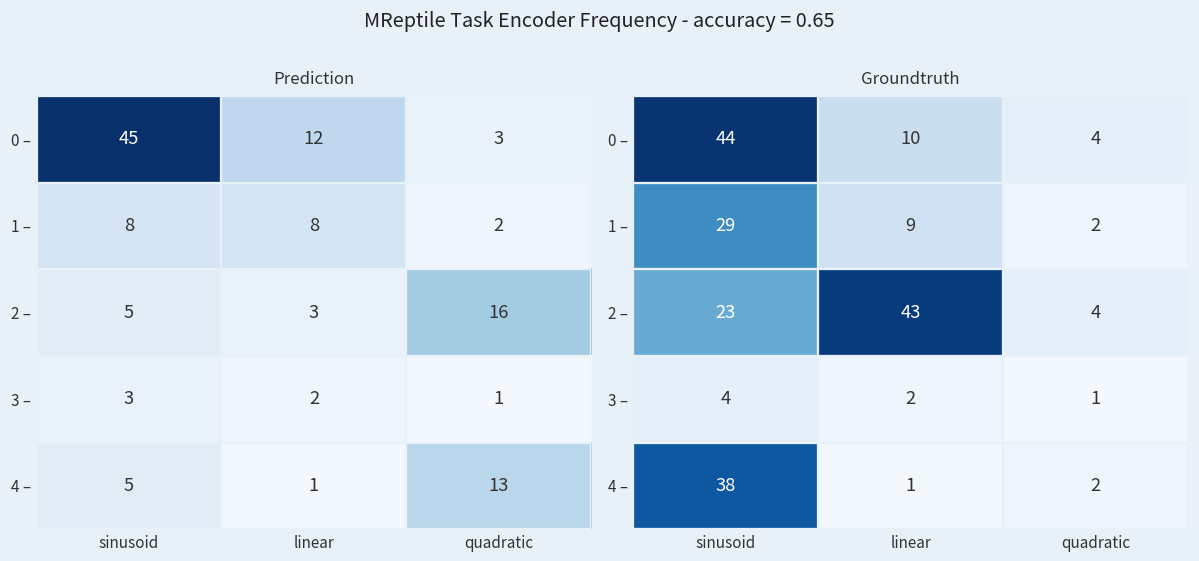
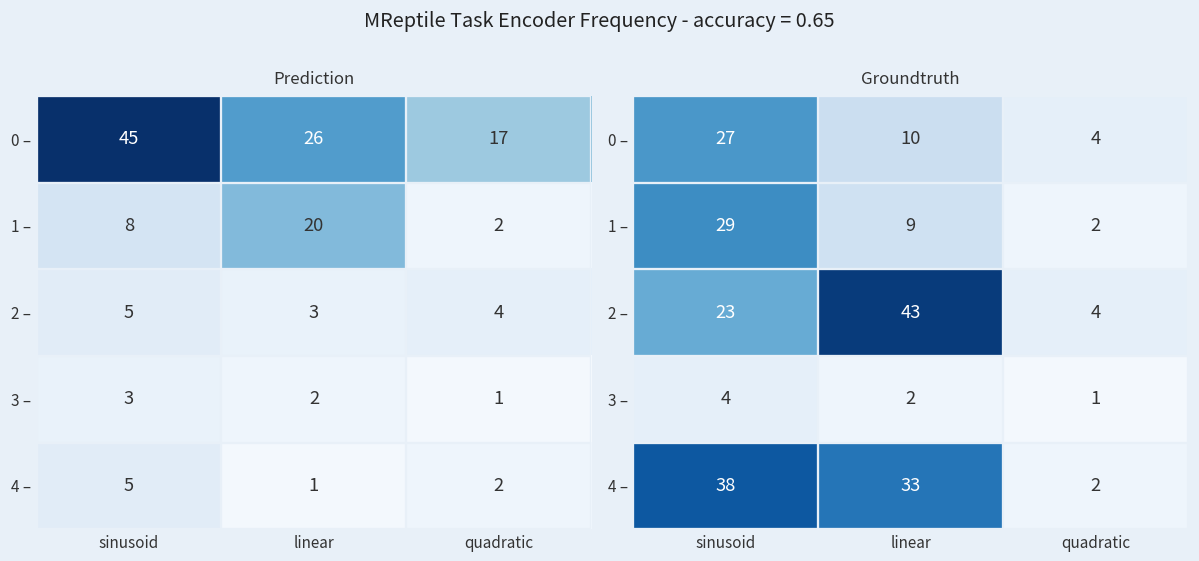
Prediction, 0 –, linear: 12 -> 26
Prediction, 0 –, quadratic: 3 -> 17
Prediction, 1 –, linear: 8 -> 20
Prediction, 2 –, quadratic: 16 -> 4
Prediction, 4 –, quadratic: 13 -> 2
Groundtruth, 0 –, sinusoid: 44 -> 27
Groundtruth, 4 –, linear: 1 -> 33
